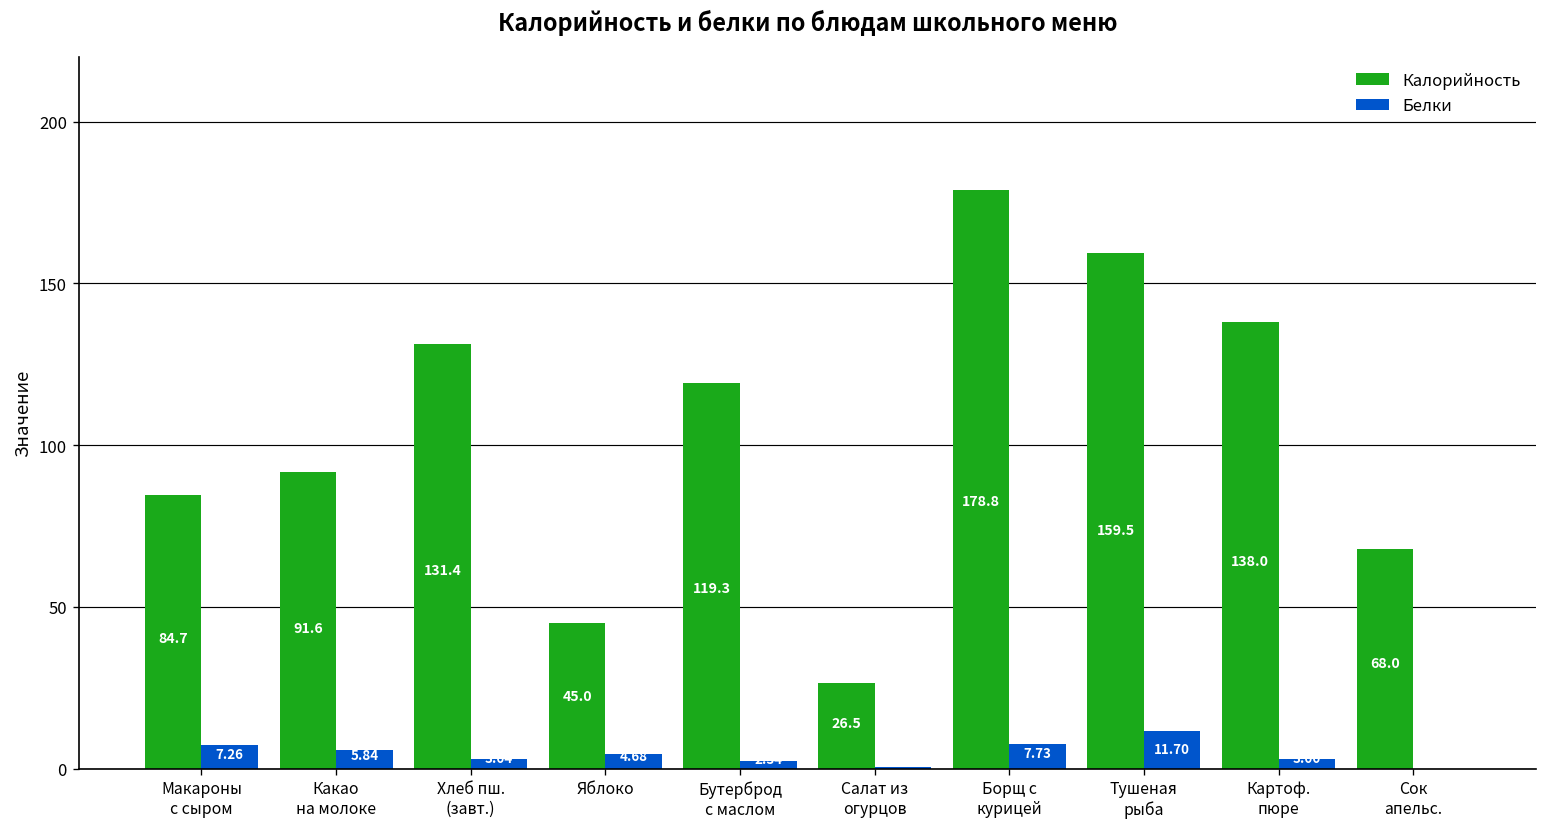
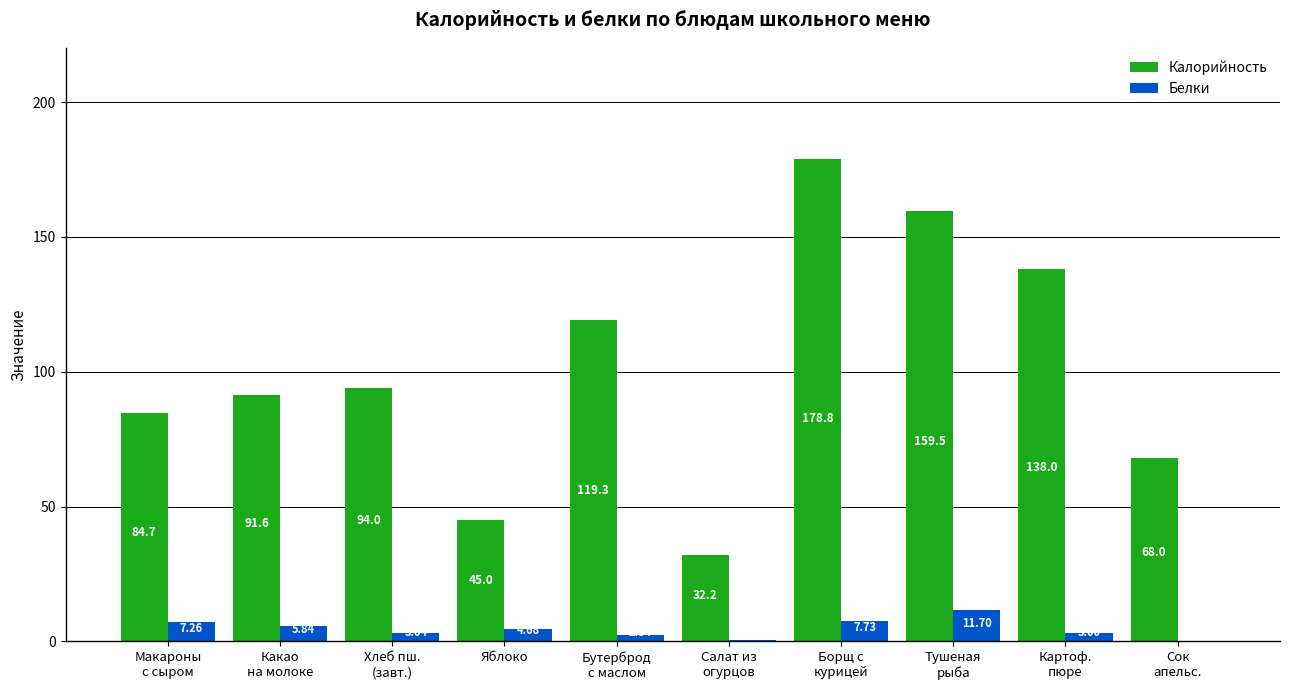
Калорийность, Хлеб пш. (завт.): 131.4 -> 94.0
Калорийность, Салат из огурцов: 26.5 -> 32.2
